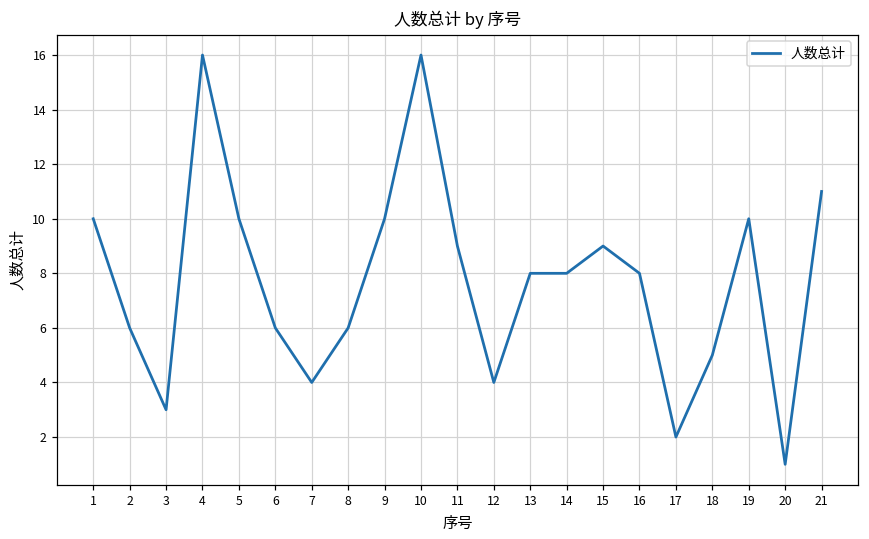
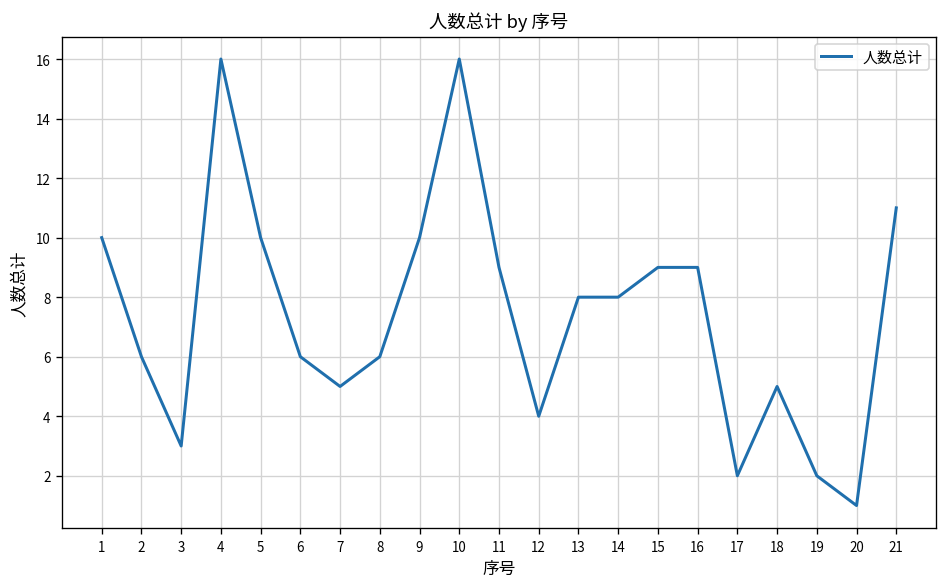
7: 4 -> 5
16: 8 -> 9
19: 10 -> 2
